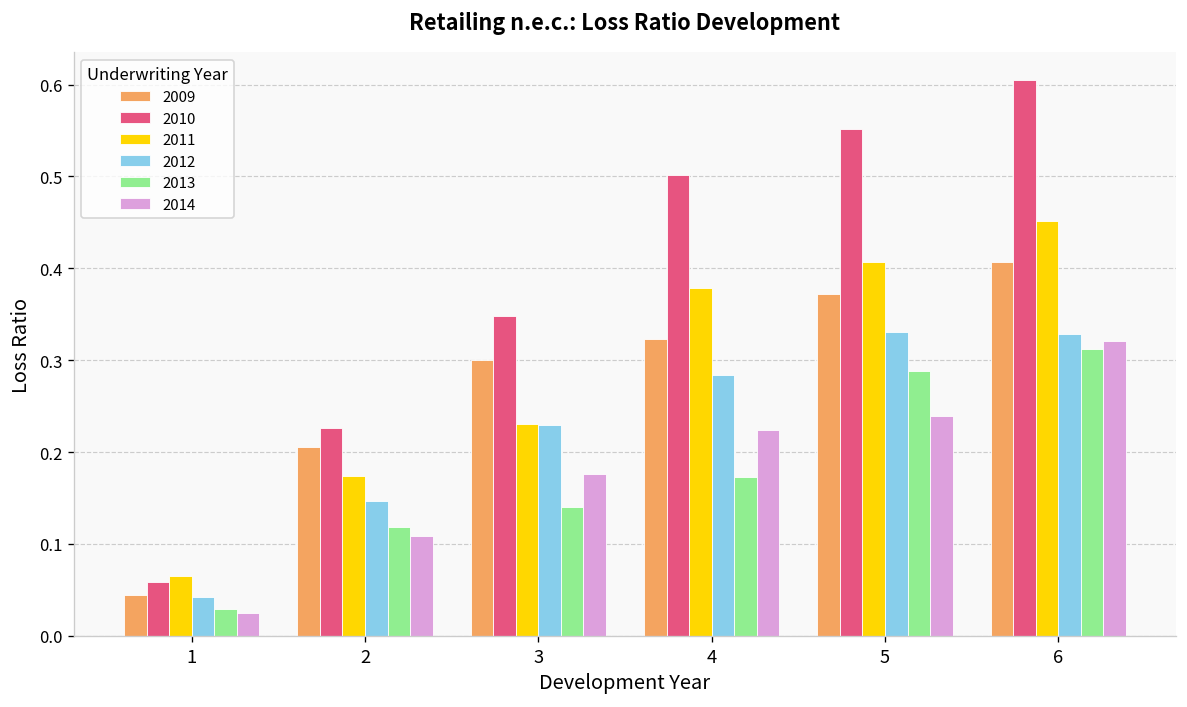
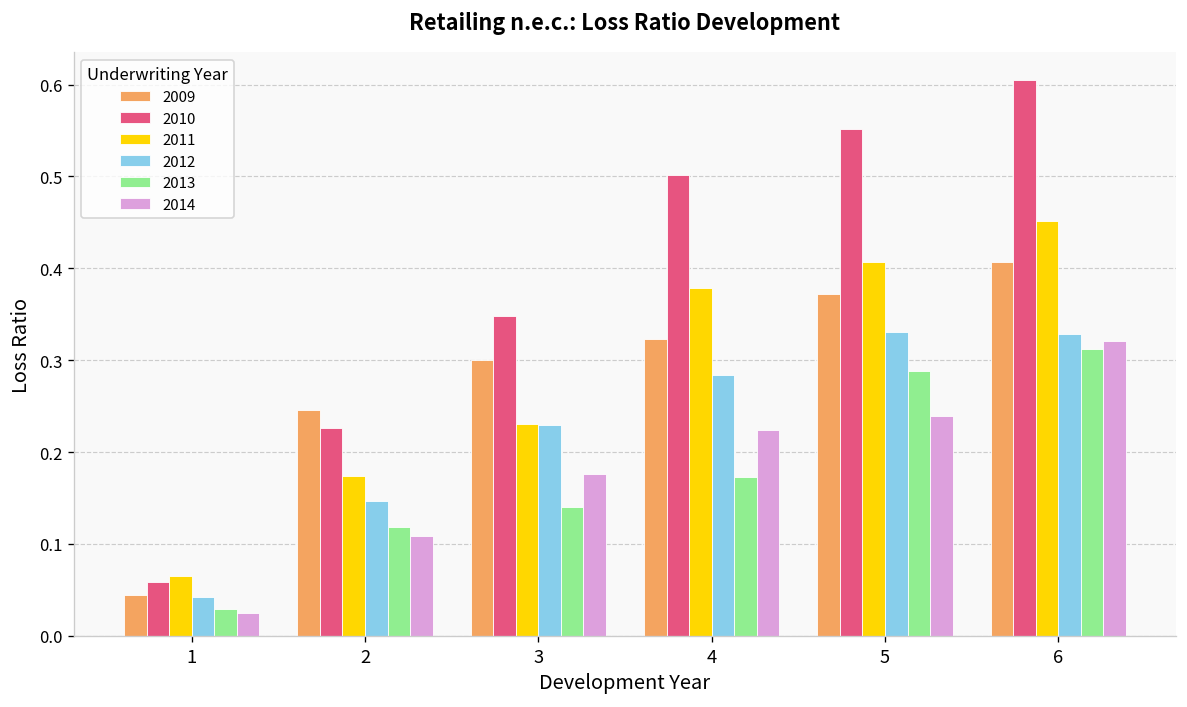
2009, 2: 0.21 -> 0.25
